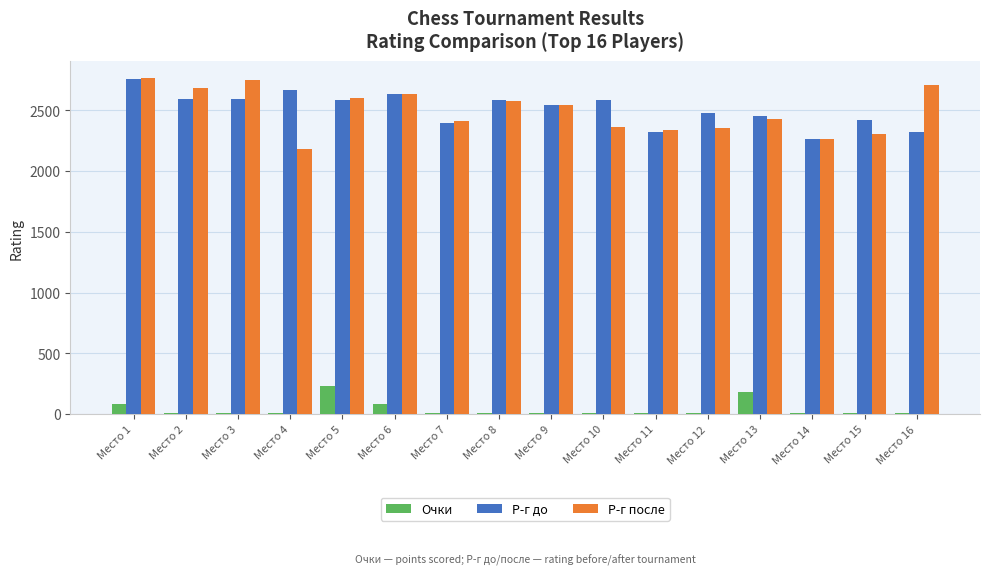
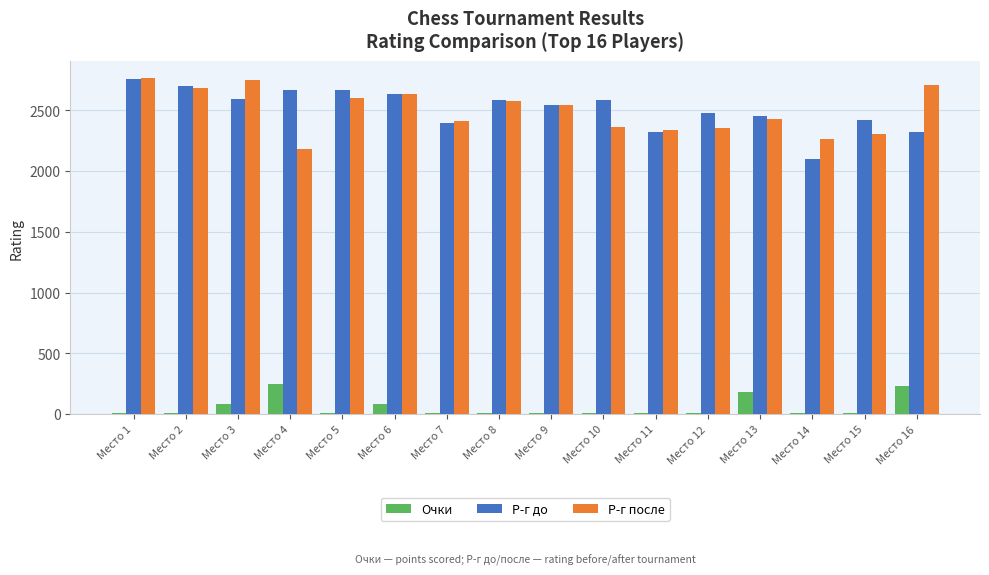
Очки, Место 1: 80 -> 10
Р-г до, Место 2: 2590 -> 2700
Очки, Место 3: 10 -> 90
Очки, Место 4: 10 -> 250
Очки, Место 5: 240 -> 10
Р-г до, Место 5: 2590 -> 2670
Р-г до, Место 14: 2260 -> 2100
Очки, Место 16: 10 -> 230
